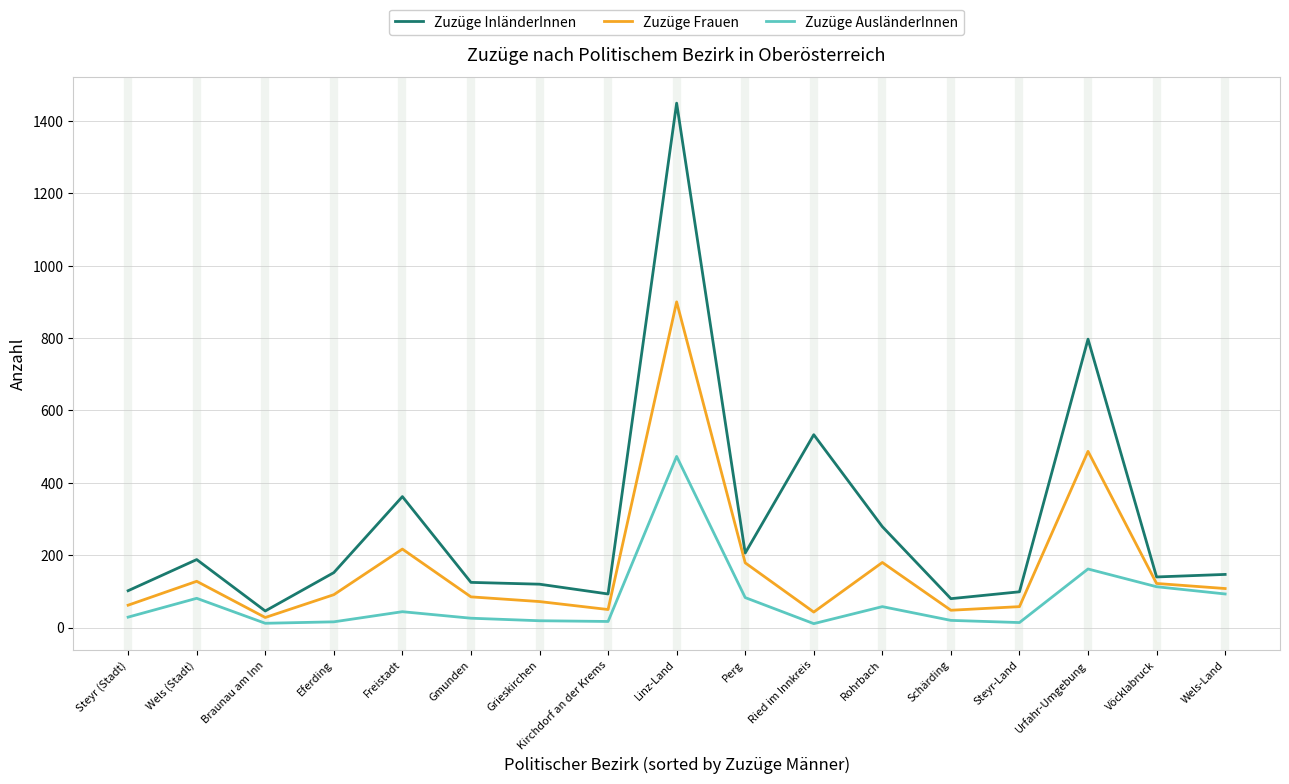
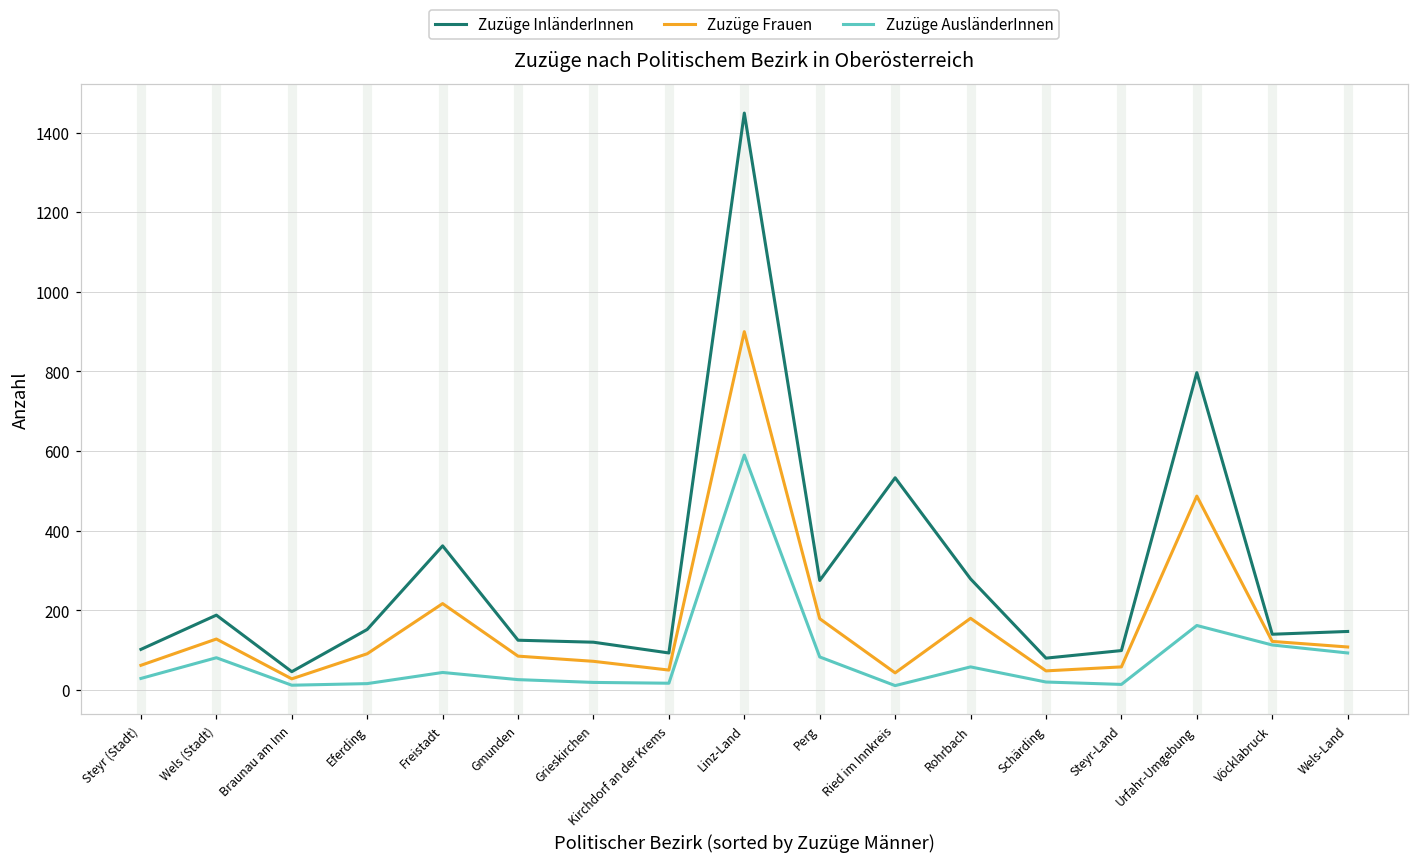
Zuzüge AusländerInnen, Linz-Land: 470 -> 590
Zuzüge InländerInnen, Perg: 210 -> 280
